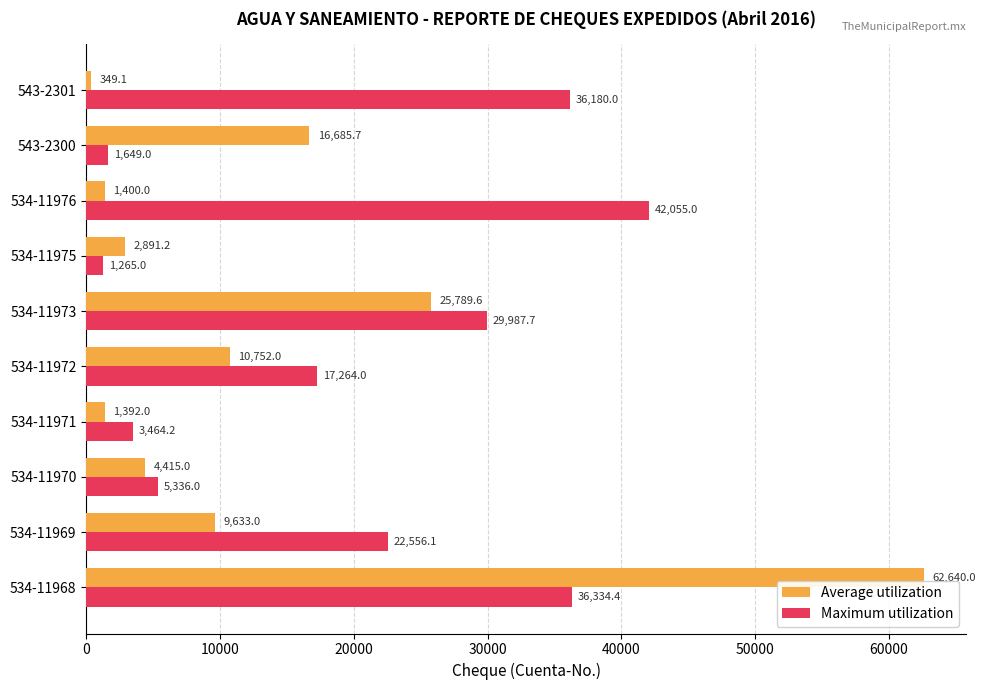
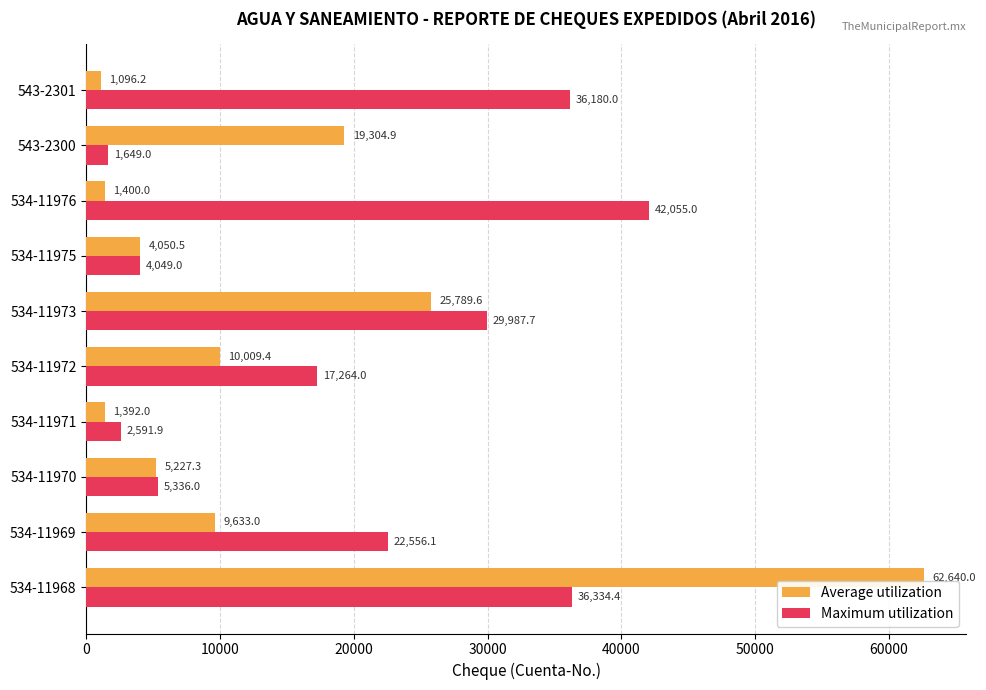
Average utilization, 543-2301: 349.1 -> 1,096.2
Average utilization, 543-2300: 16,685.7 -> 19,304.9
Average utilization, 534-11975: 2,891.2 -> 4,050.5
Maximum utilization, 534-11975: 1,265.0 -> 4,049.0
Average utilization, 534-11972: 10,752.0 -> 10,009.4
Maximum utilization, 534-11971: 3,464.2 -> 2,591.9
Average utilization, 534-11970: 4,415.0 -> 5,227.3
